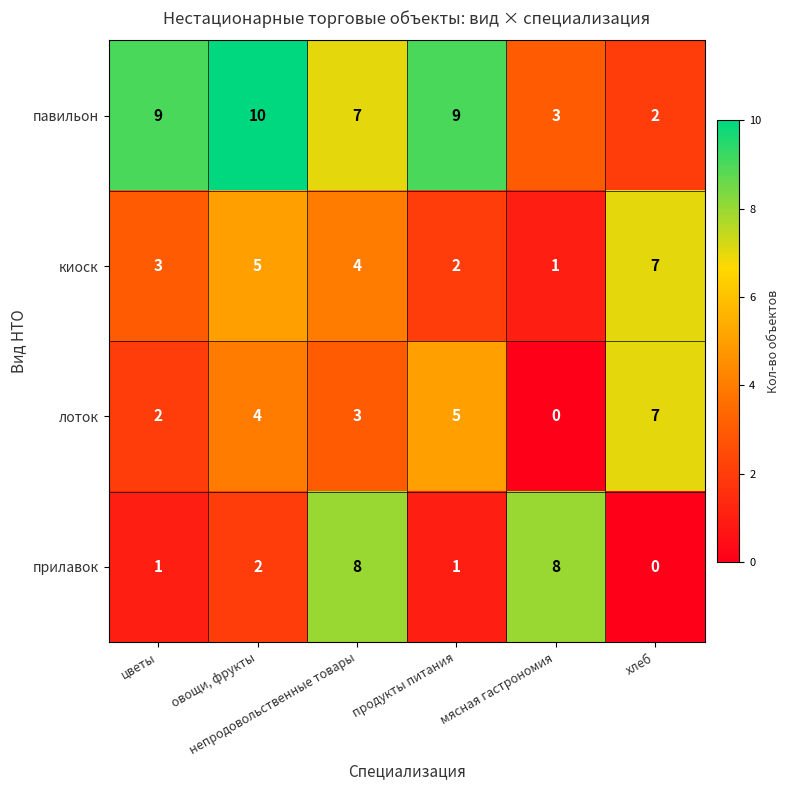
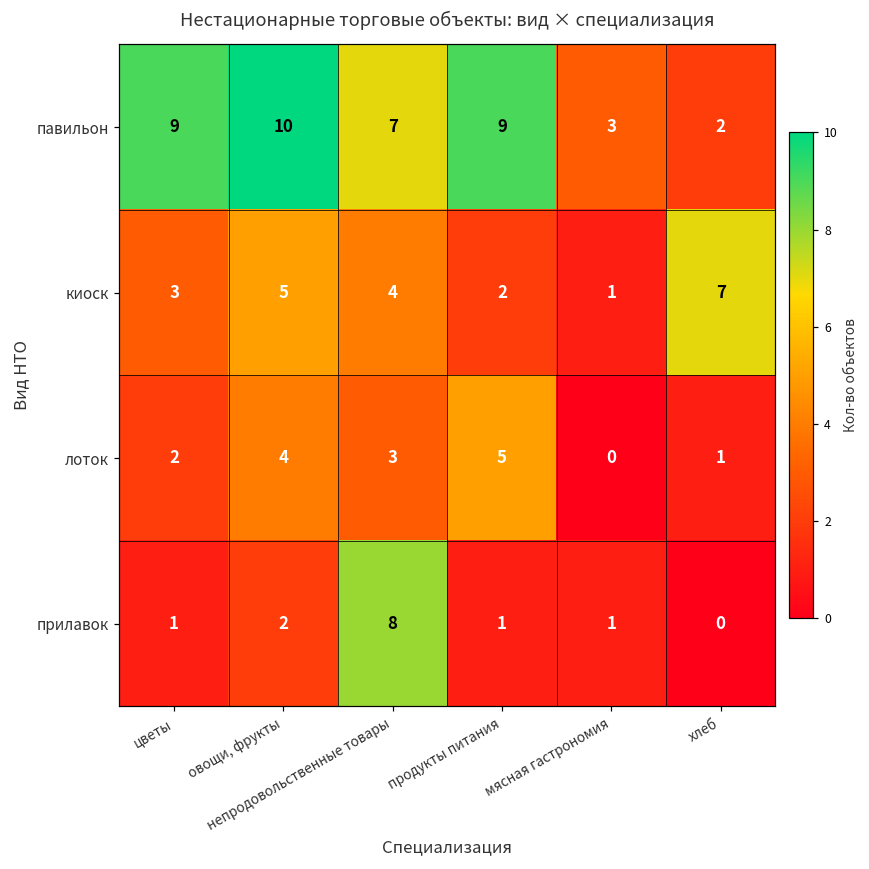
лоток, хлеб: 7 -> 1
прилавок, мясная гастрономия: 8 -> 1
